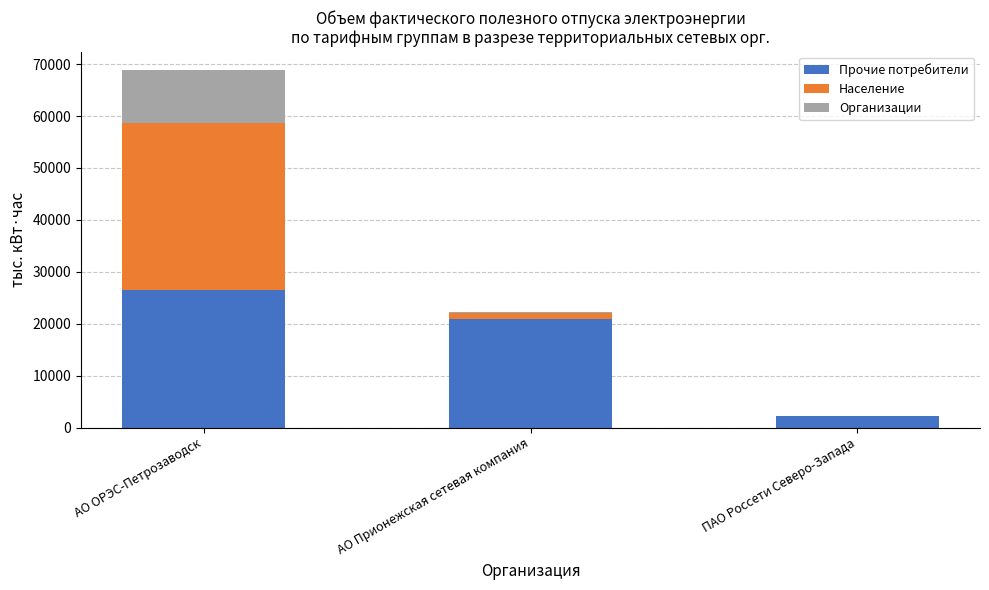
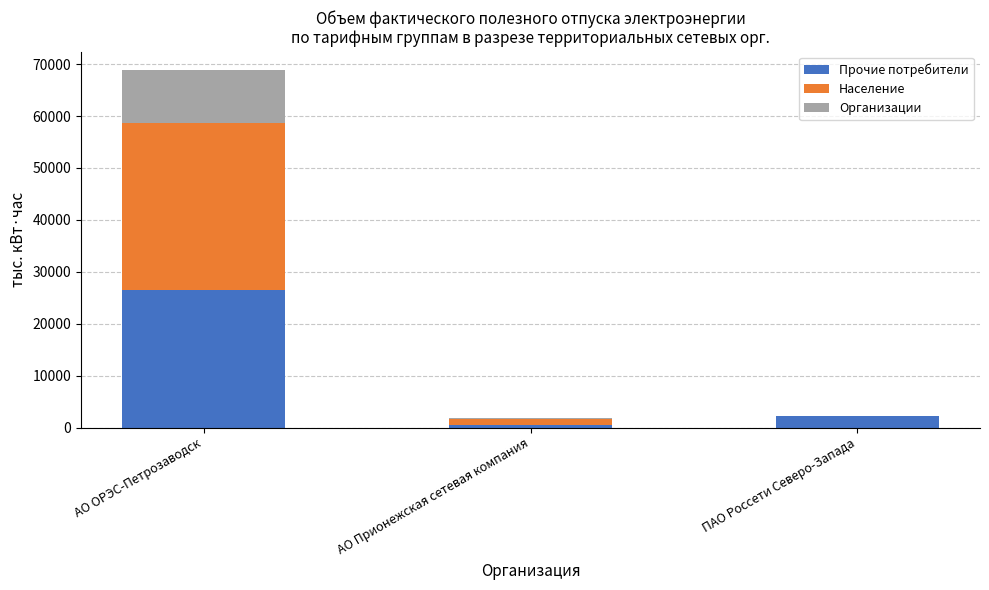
Прочие потребители, АО Прионежская сетевая компания: 21000 -> 0
